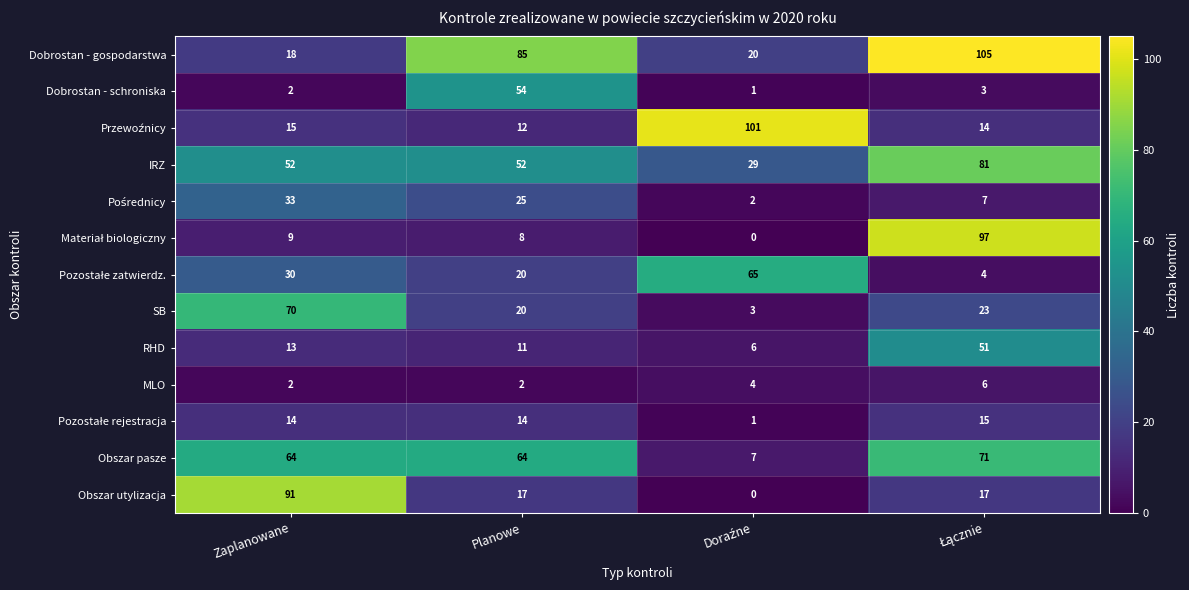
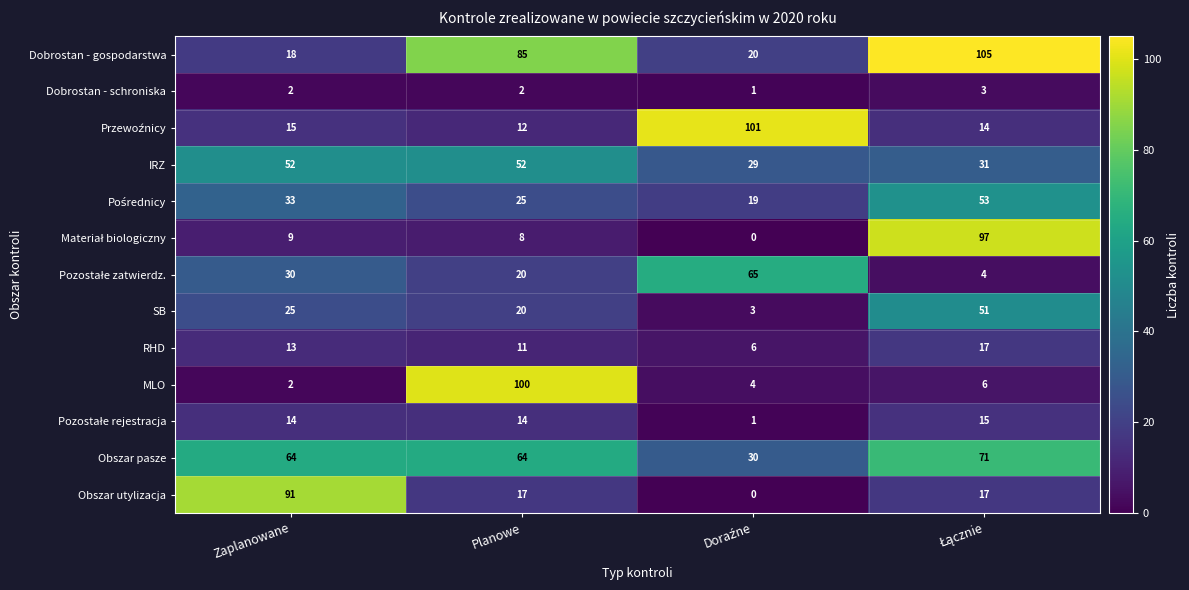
Dobrostan - schroniska, Planowe: 54 -> 2
IRZ, Łącznie: 81 -> 31
Pośrednicy, Doraźne: 2 -> 19
Pośrednicy, Łącznie: 7 -> 53
SB, Zaplanowane: 70 -> 25
SB, Łącznie: 23 -> 51
RHD, Łącznie: 51 -> 17
MLO, Planowe: 2 -> 100
Obszar pasze, Doraźne: 7 -> 30
